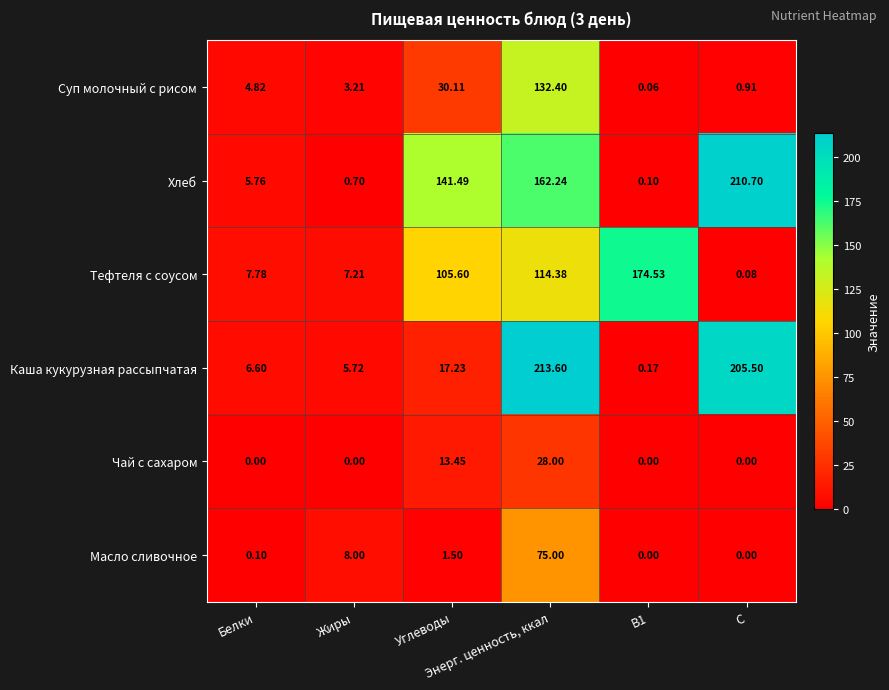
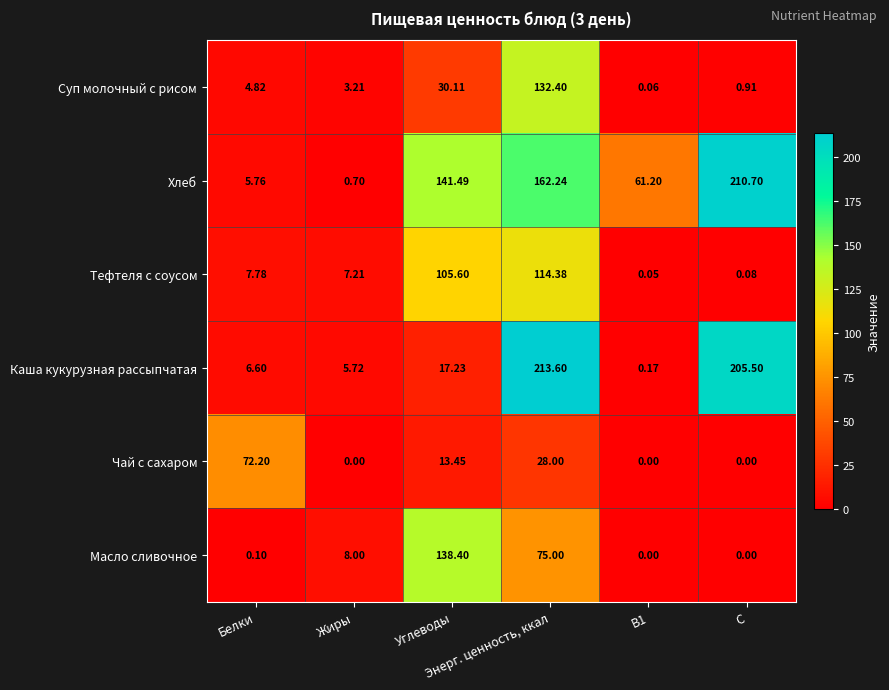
Хлеб, В1: 0.10 -> 61.20
Тефтеля с соусом, В1: 174.53 -> 0.05
Чай с сахаром, Белки: 0.00 -> 72.20
Масло сливочное, Углеводы: 1.50 -> 138.40
